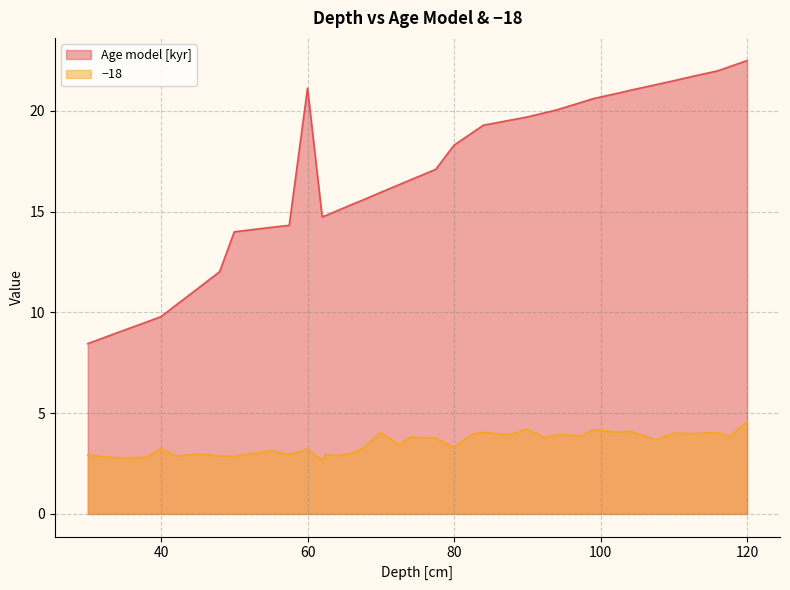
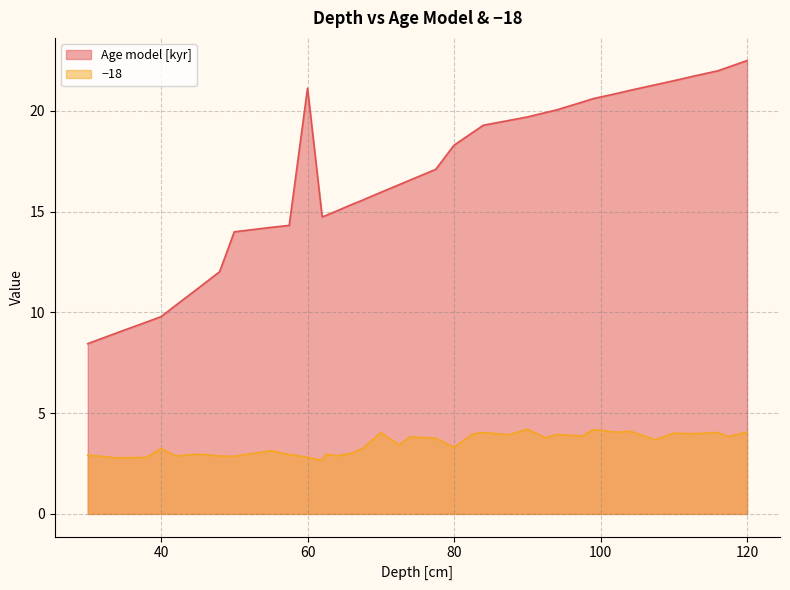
−18, 60: 3.2 -> 2.8
−18, 120: 4.6 -> 4.1
